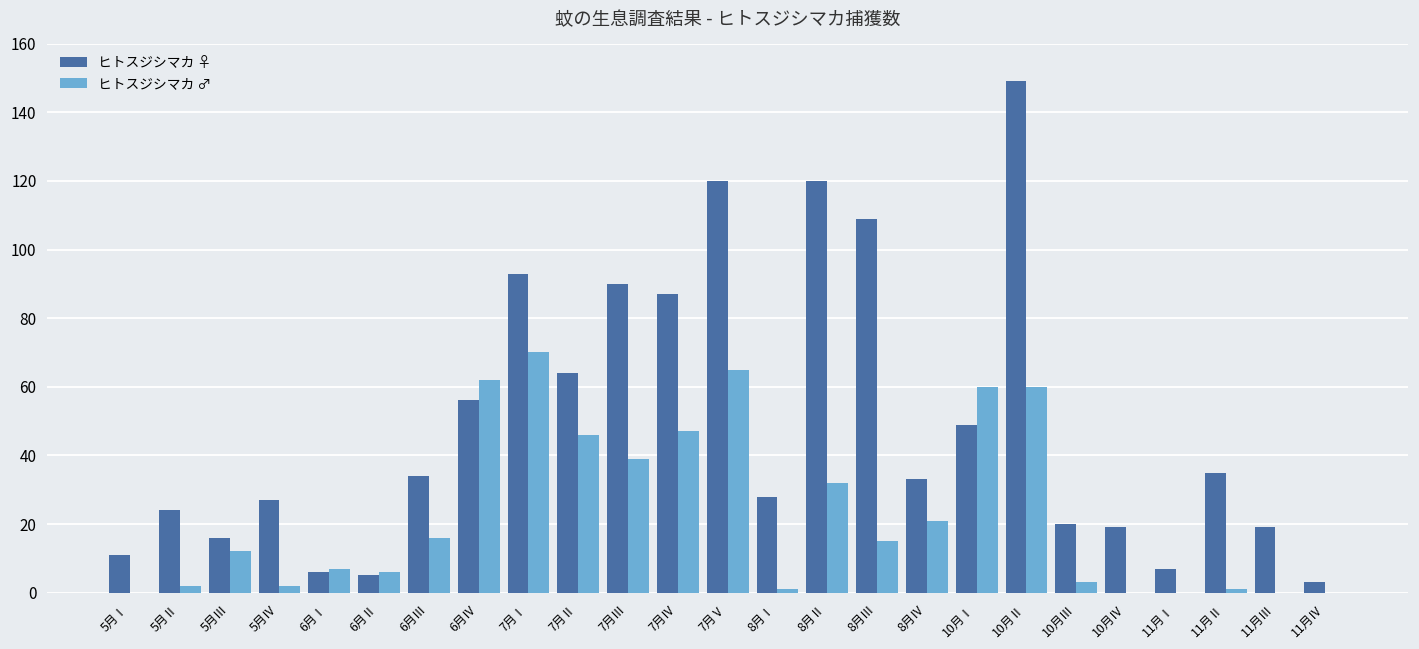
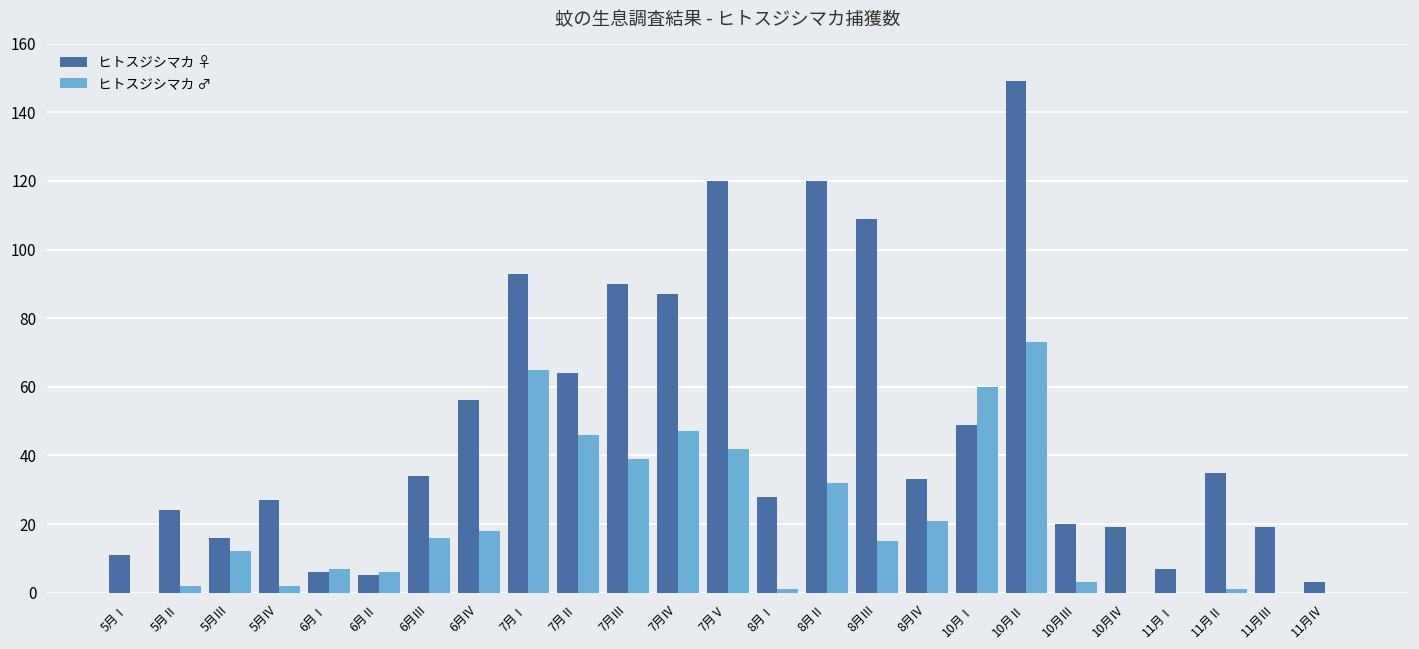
ヒトスジシマカ ♂, 6月Ⅳ: 62 -> 18
ヒトスジシマカ ♂, 7月Ⅰ: 70 -> 65
ヒトスジシマカ ♂, 7月Ⅴ: 65 -> 42
ヒトスジシマカ ♂, 10月Ⅱ: 60 -> 73
